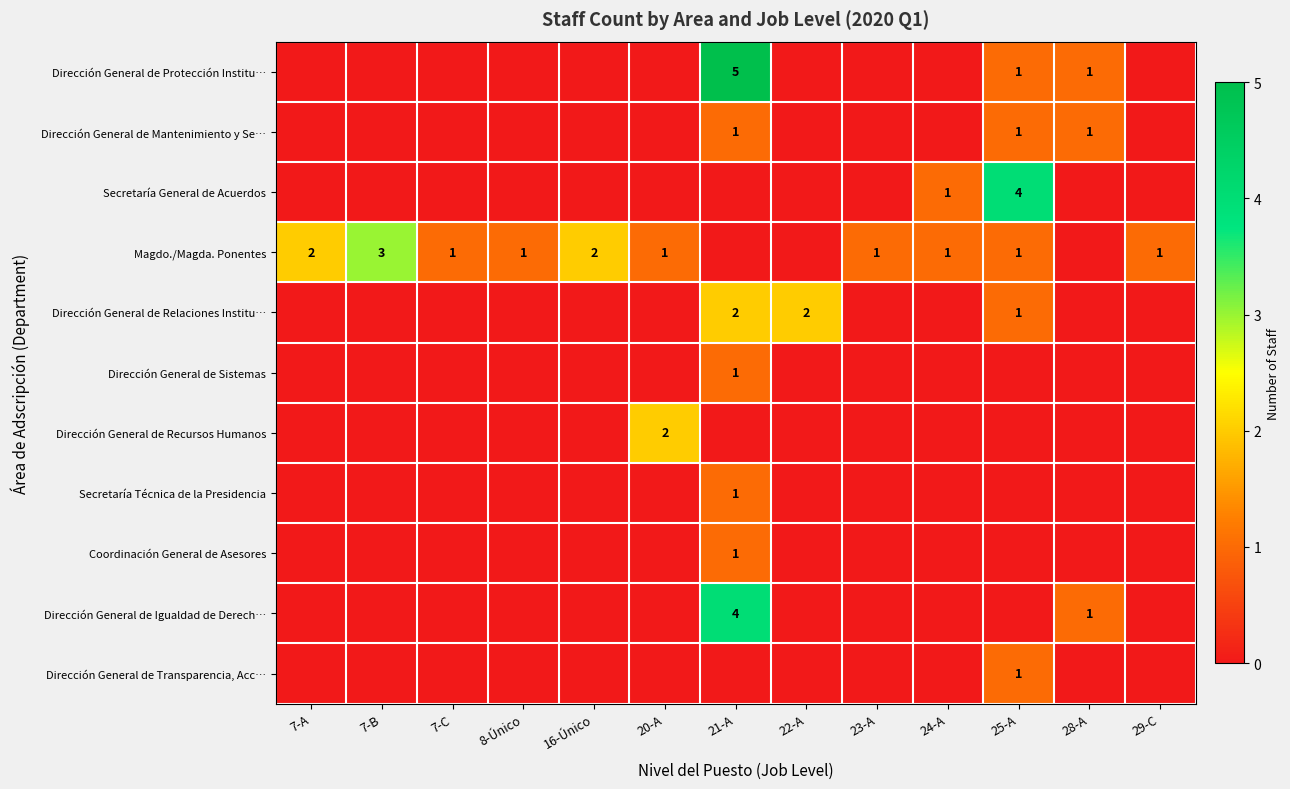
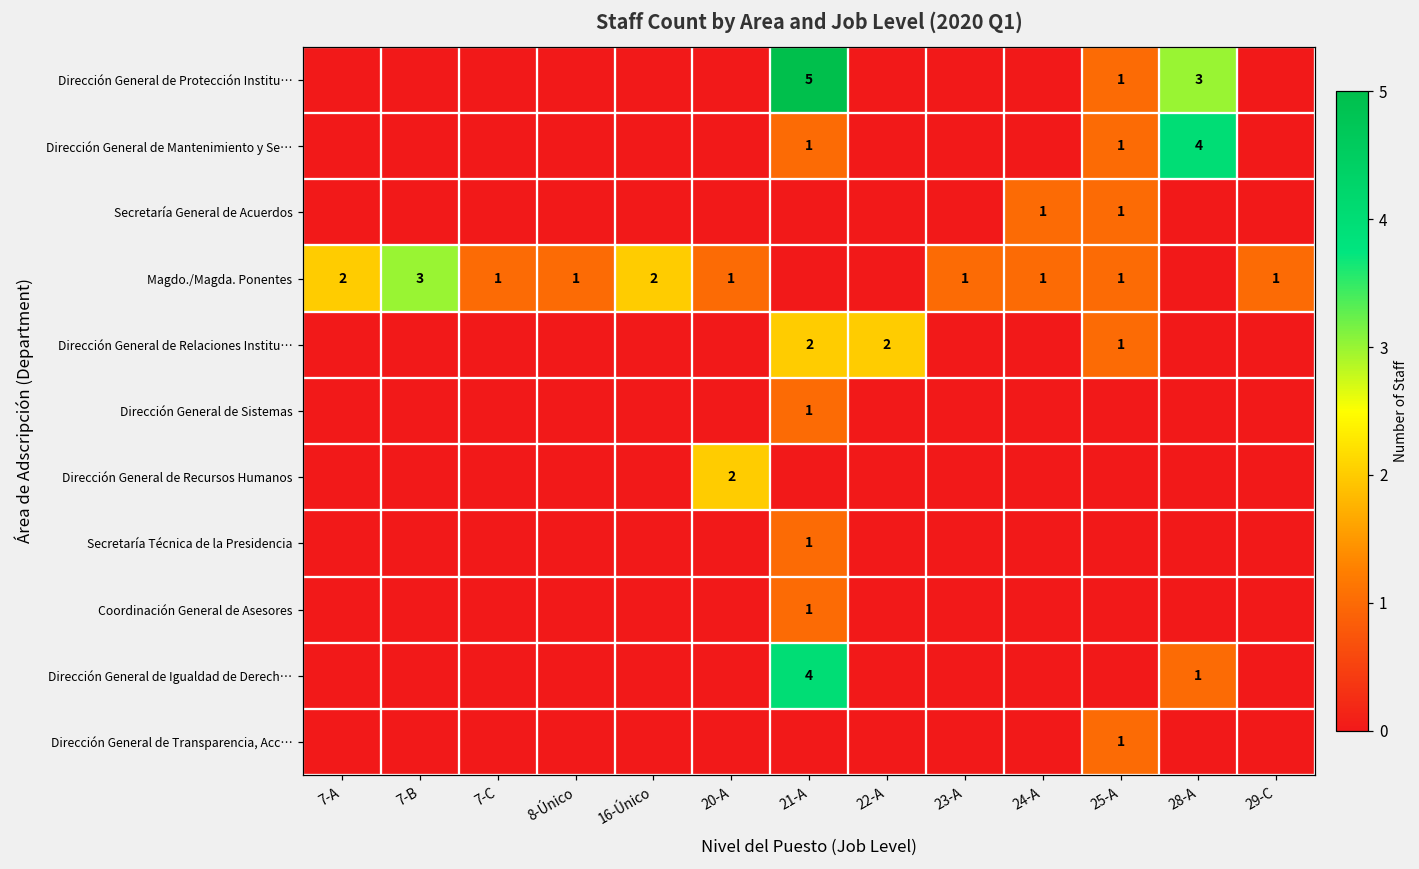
Dirección General de Protección Institu…, 28-A: 1 -> 3
Dirección General de Mantenimiento y Se…, 28-A: 1 -> 4
Secretaría General de Acuerdos, 25-A: 4 -> 1
